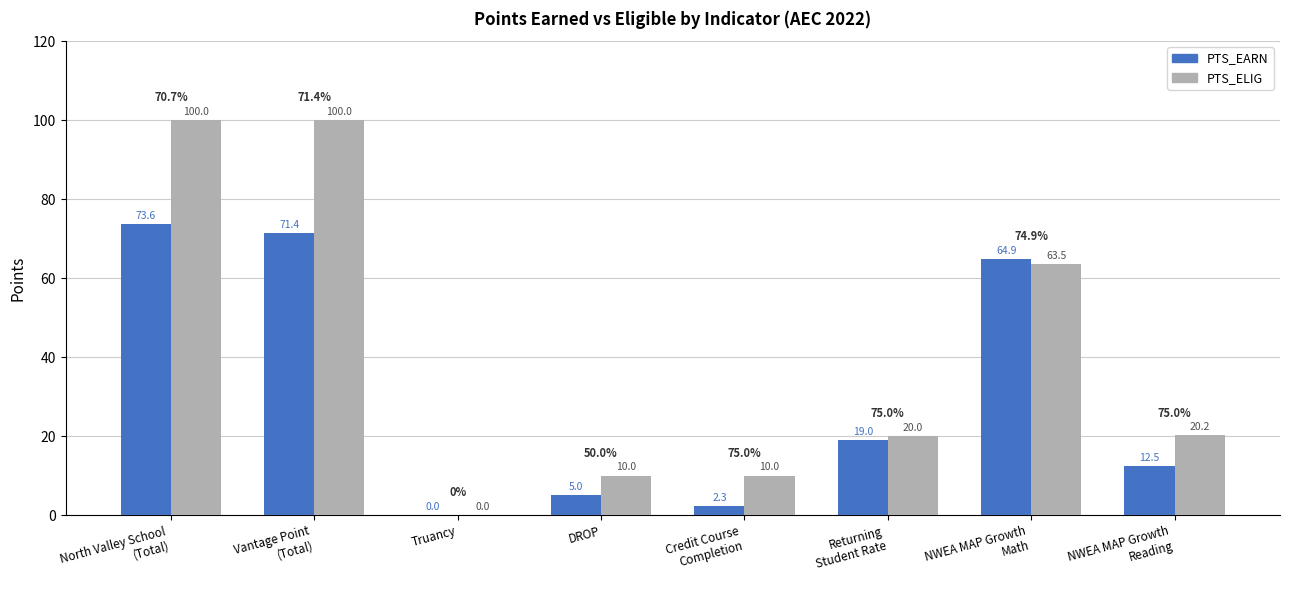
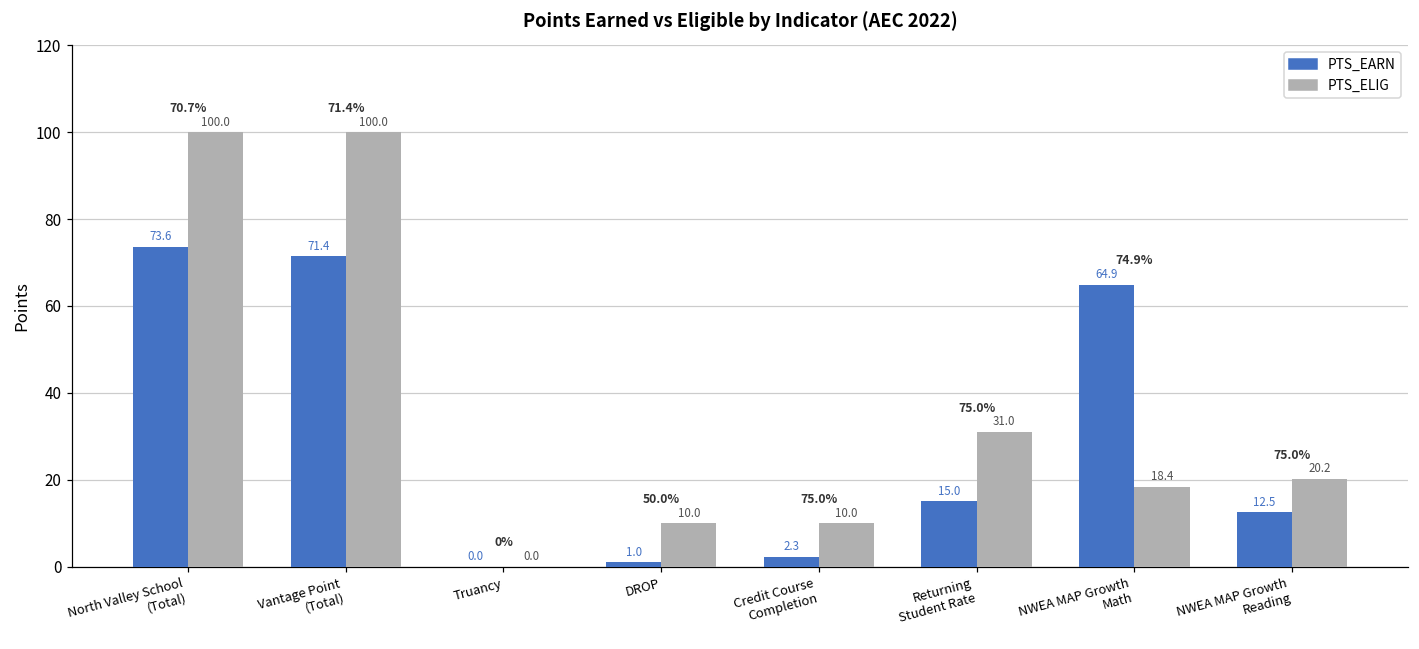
PTS_EARN, DROP: 5.0 -> 1.0
PTS_EARN, Returning Student Rate: 19.0 -> 15.0
PTS_ELIG, Returning Student Rate: 20.0 -> 31.0
PTS_ELIG, NWEA MAP Growth Math: 63.5 -> 18.4
